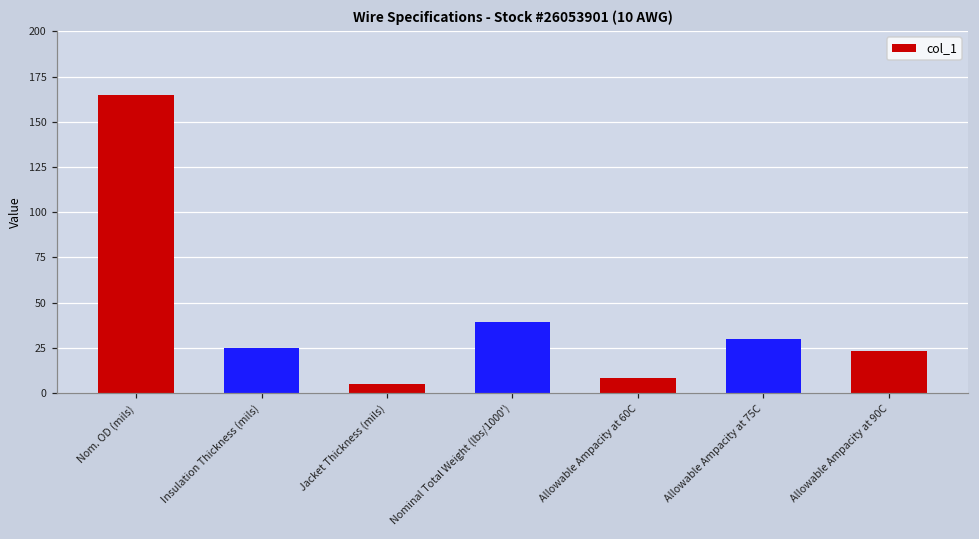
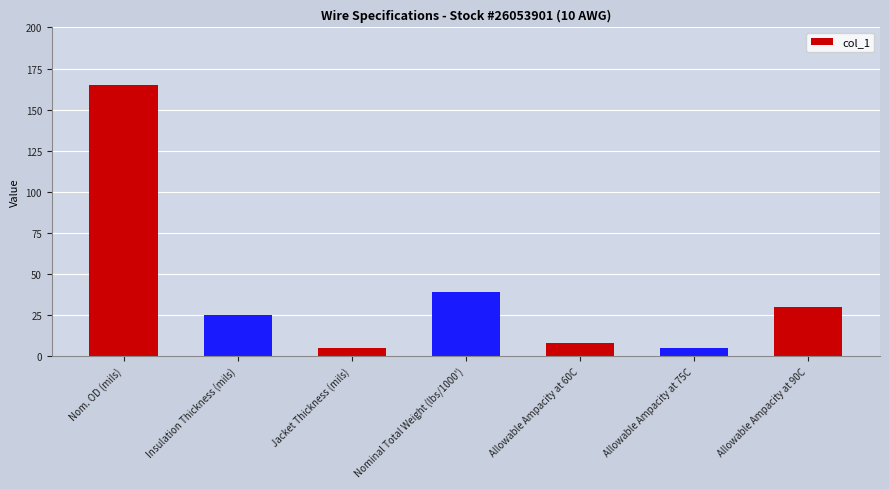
Allowable Ampacity at 75C: 30 -> 5
Allowable Ampacity at 90C: 23 -> 30
